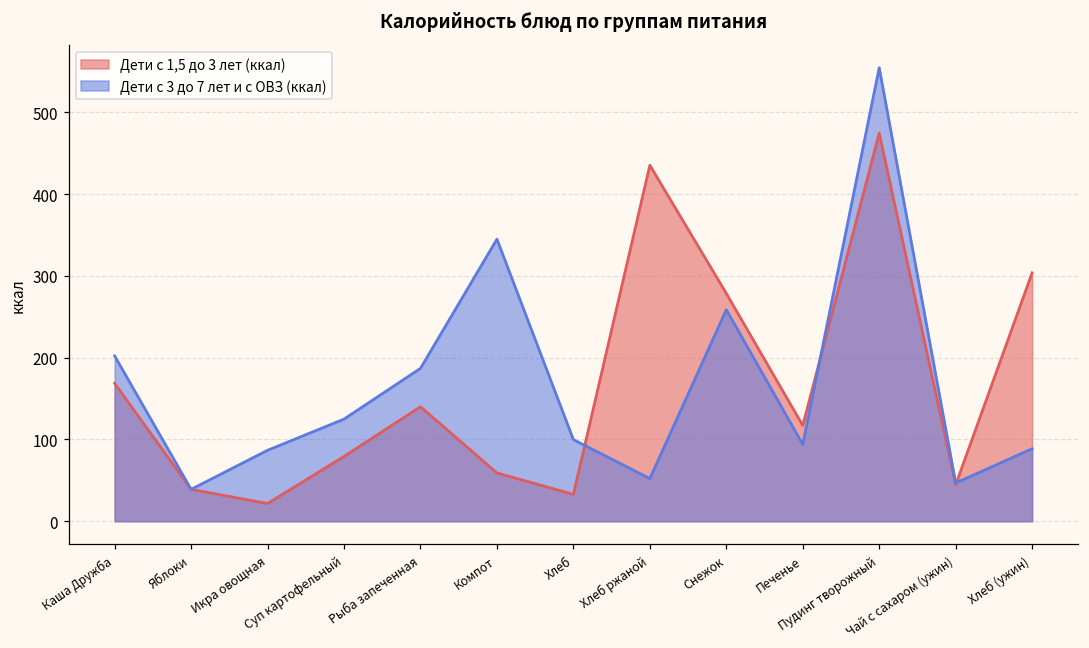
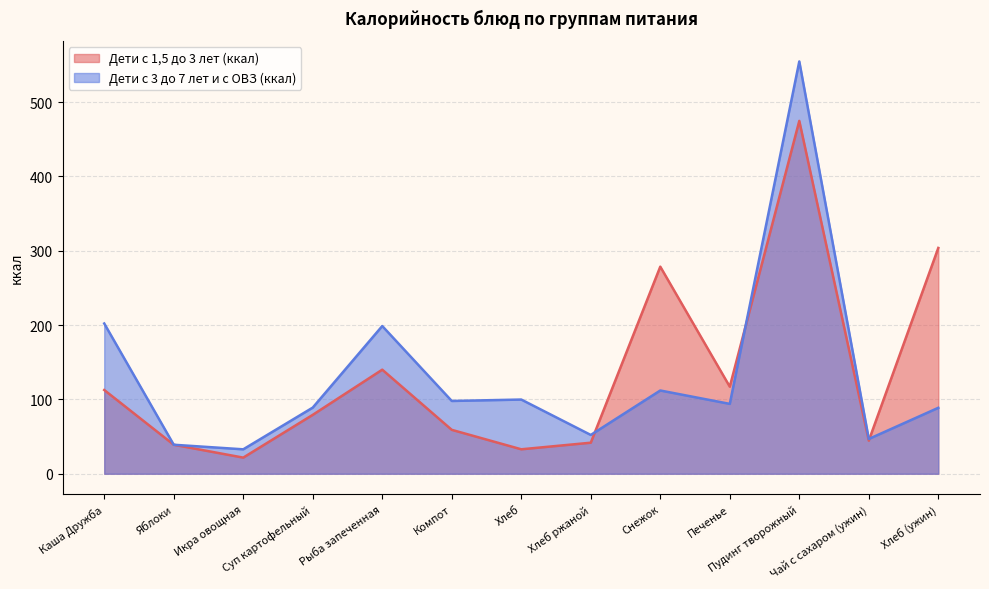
Дети с 1,5 до 3 лет (ккал), Каша Дружба: 170 -> 110
Дети с 3 до 7 лет и с ОВЗ (ккал), Икра овощная: 90 -> 30
Дети с 3 до 7 лет и с ОВЗ (ккал), Суп картофельный: 120 -> 90
Дети с 3 до 7 лет и с ОВЗ (ккал), Рыба запеченная: 190 -> 200
Дети с 3 до 7 лет и с ОВЗ (ккал), Компот: 350 -> 100
Дети с 1,5 до 3 лет (ккал), Хлеб ржаной: 440 -> 40
Дети с 3 до 7 лет и с ОВЗ (ккал), Снежок: 260 -> 110
